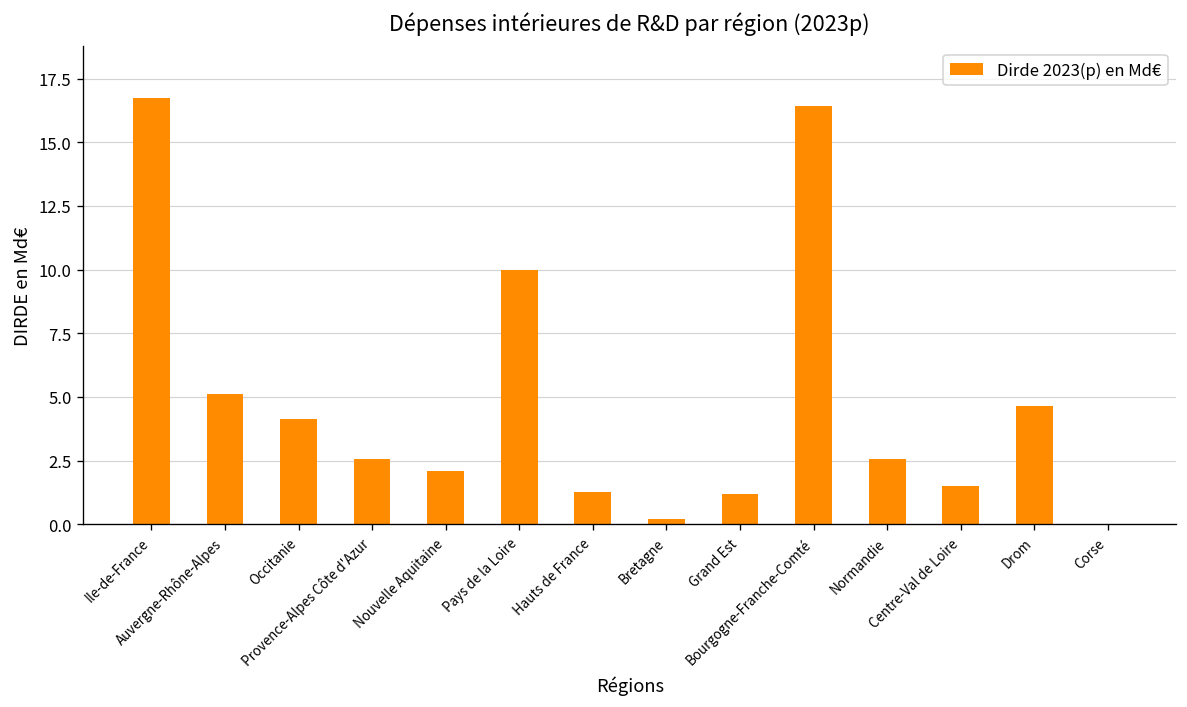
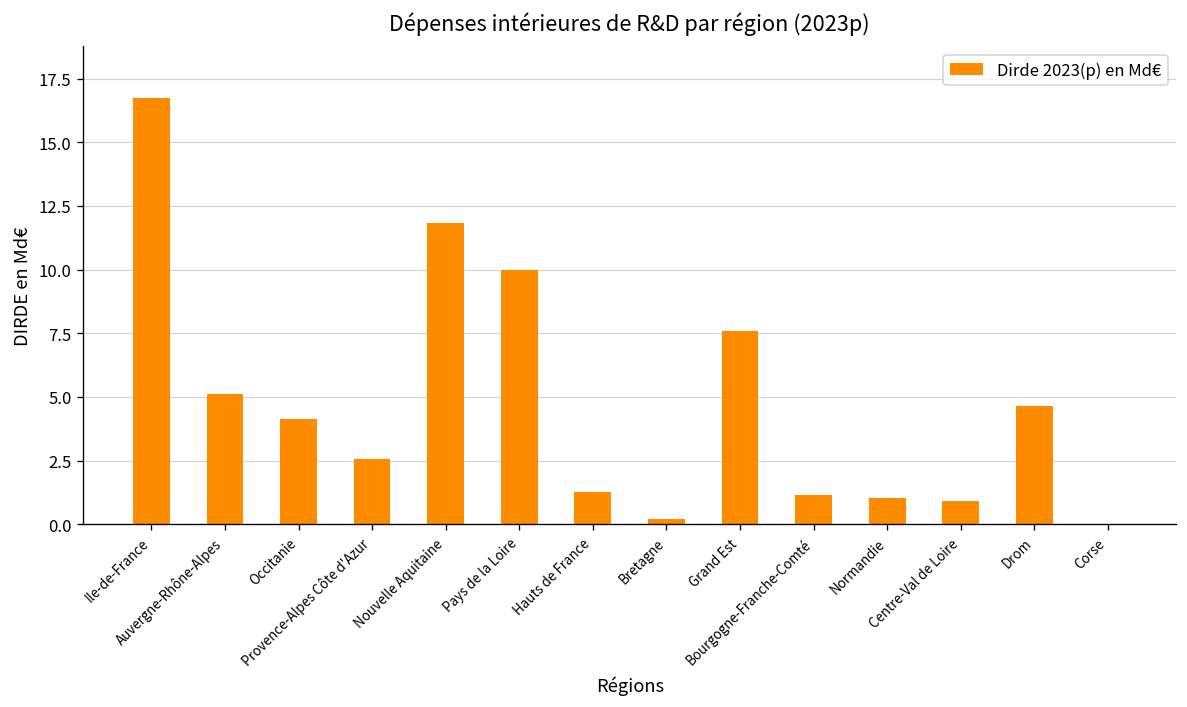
Nouvelle Aquitaine: 2.1 -> 11.8
Grand Est: 1.2 -> 7.6
Bourgogne-Franche-Comté: 16.4 -> 1.2
Normandie: 2.6 -> 1.0
Centre-Val de Loire: 1.5 -> 0.9
